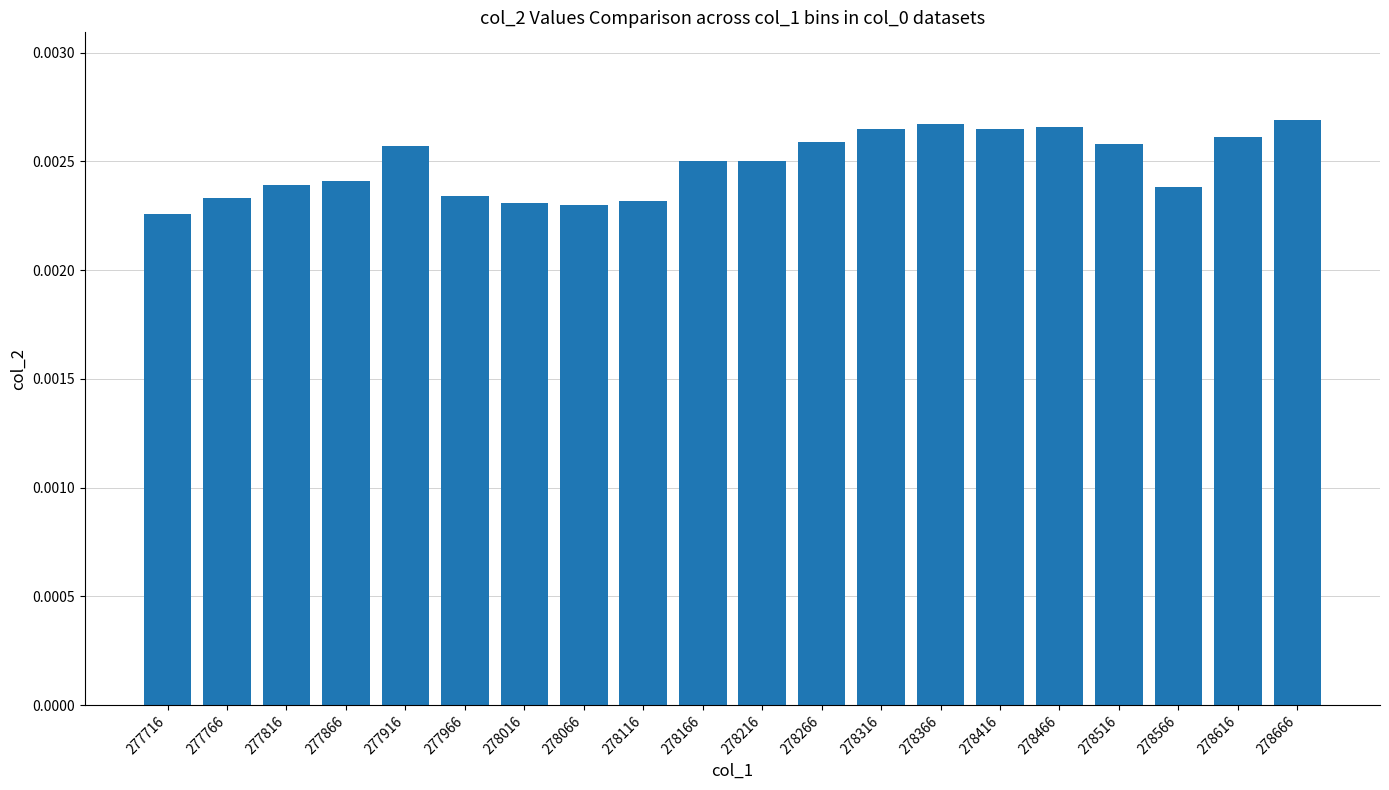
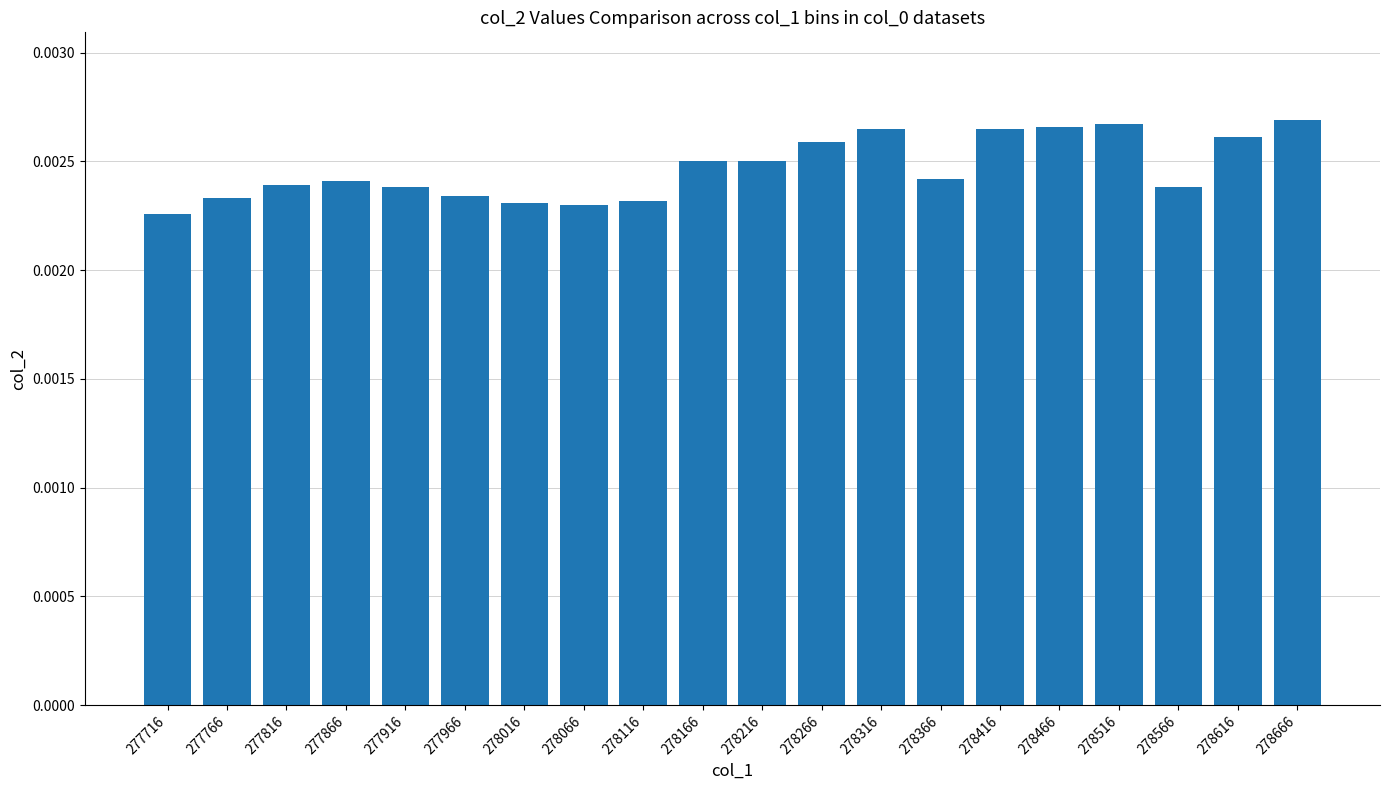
277916: 0.00257 -> 0.00238
278366: 0.00267 -> 0.00242
278516: 0.00258 -> 0.00267
